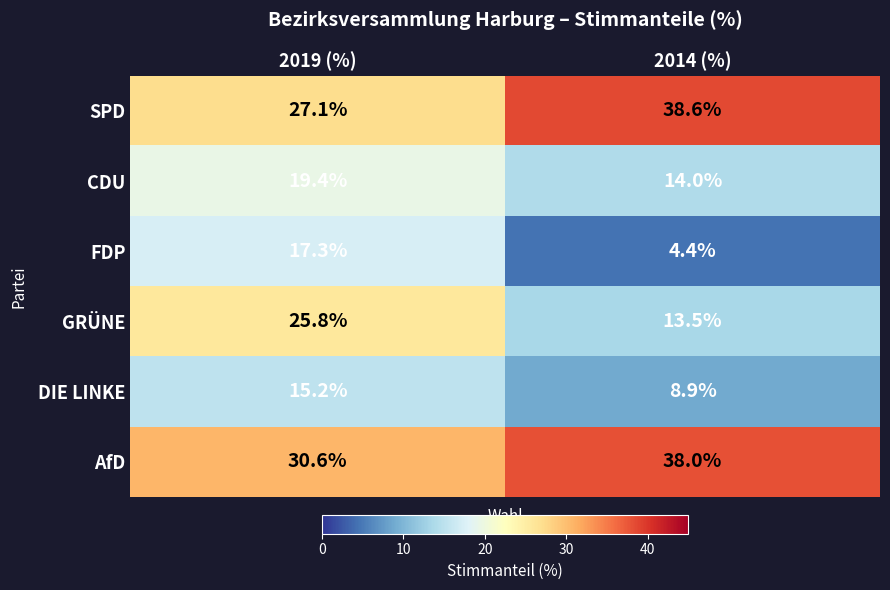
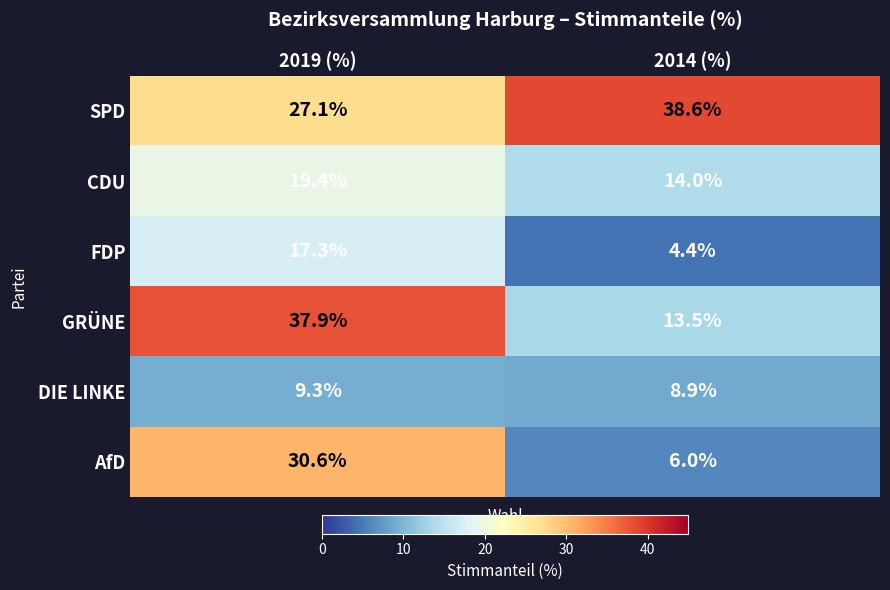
GRÜNE, 2019 (%): 25.8% -> 37.9%
DIE LINKE, 2019 (%): 15.2% -> 9.3%
AfD, 2014 (%): 38.0% -> 6.0%
